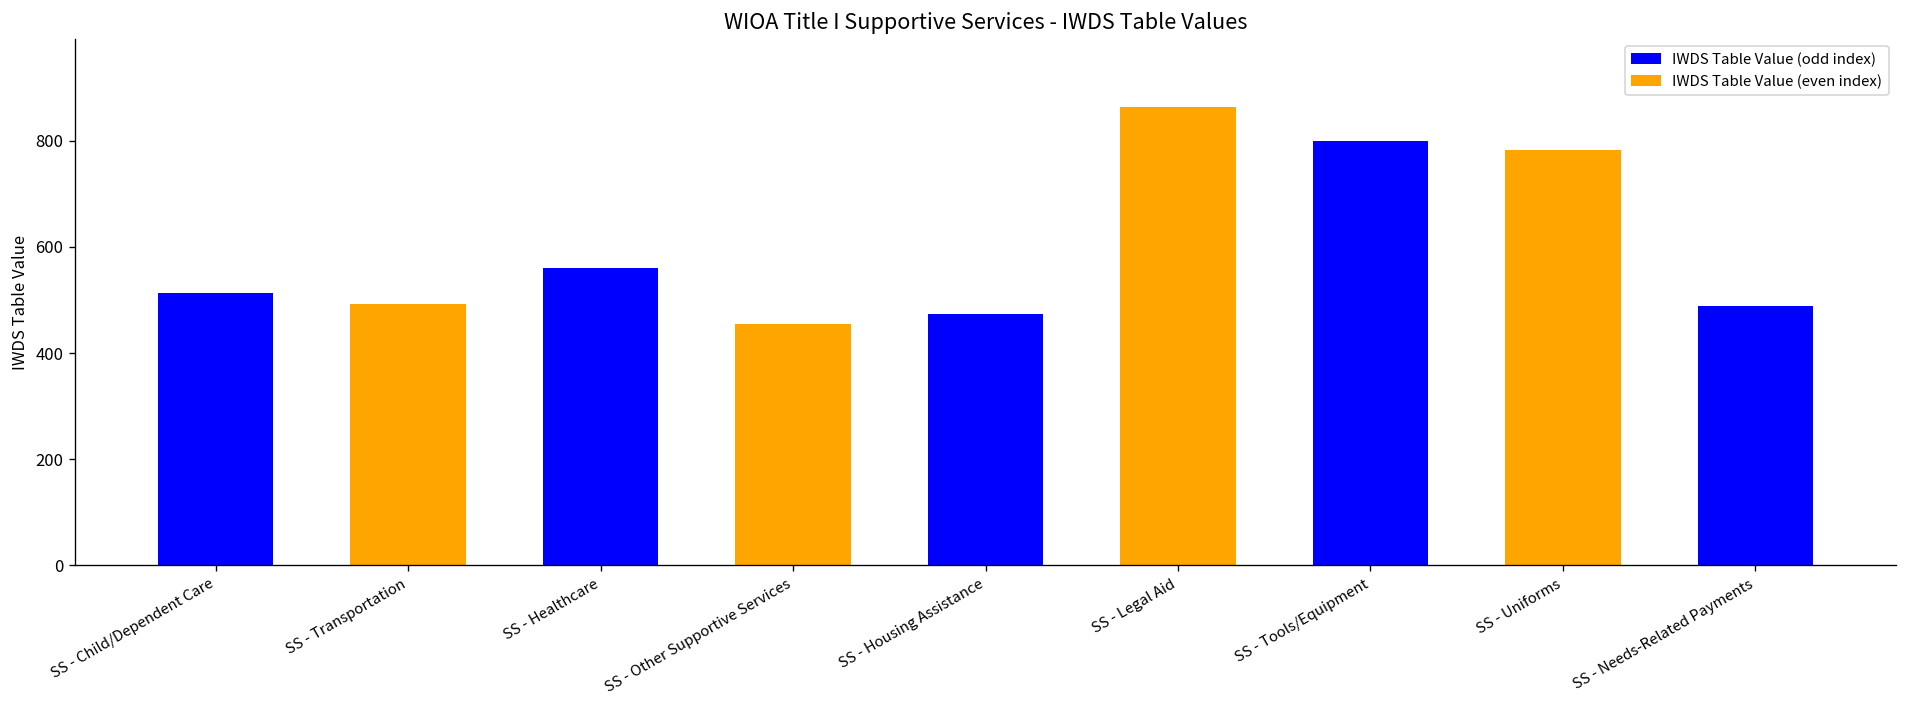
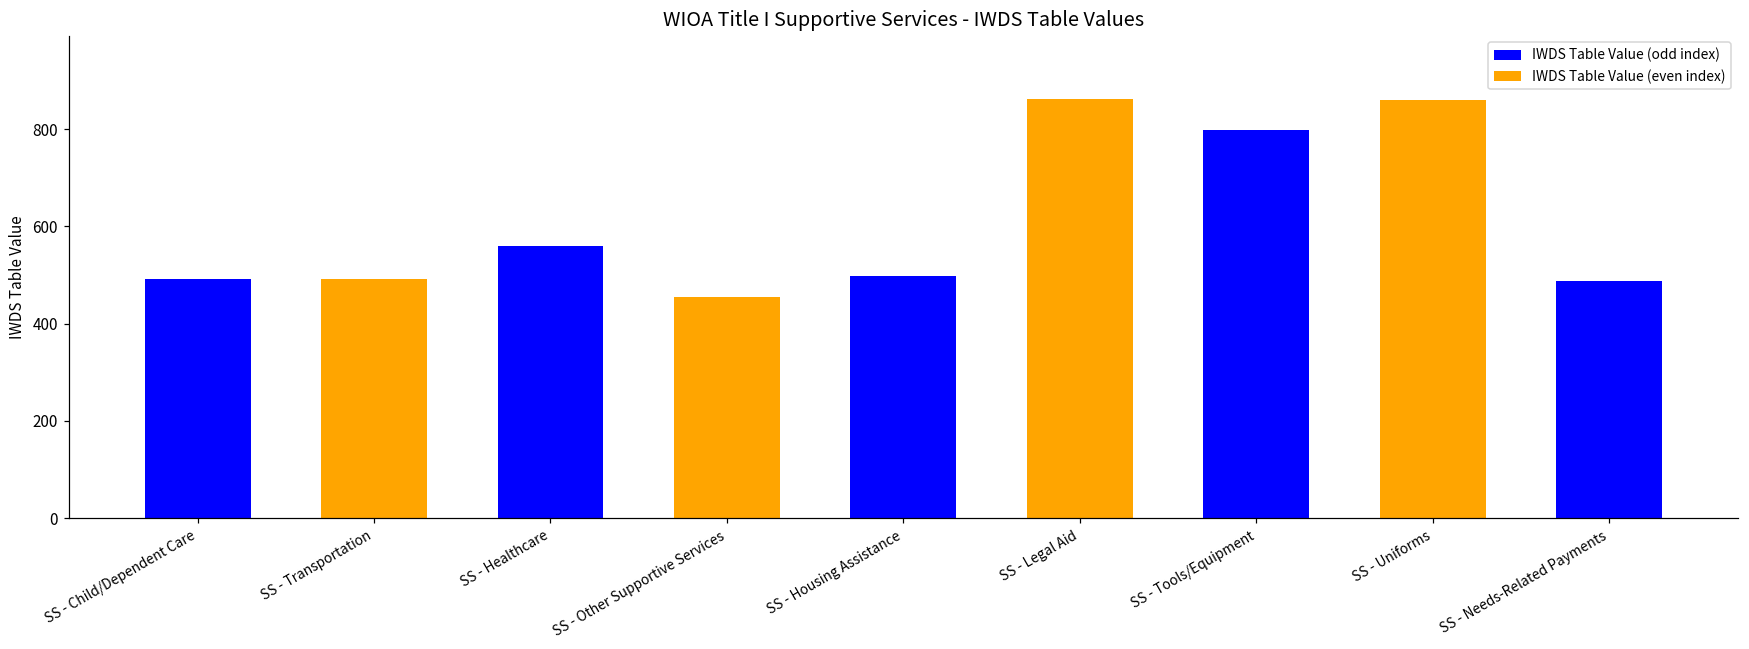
SS - Child/Dependent Care: 510 -> 490
SS - Housing Assistance: 470 -> 500
SS - Uniforms: 780 -> 860
